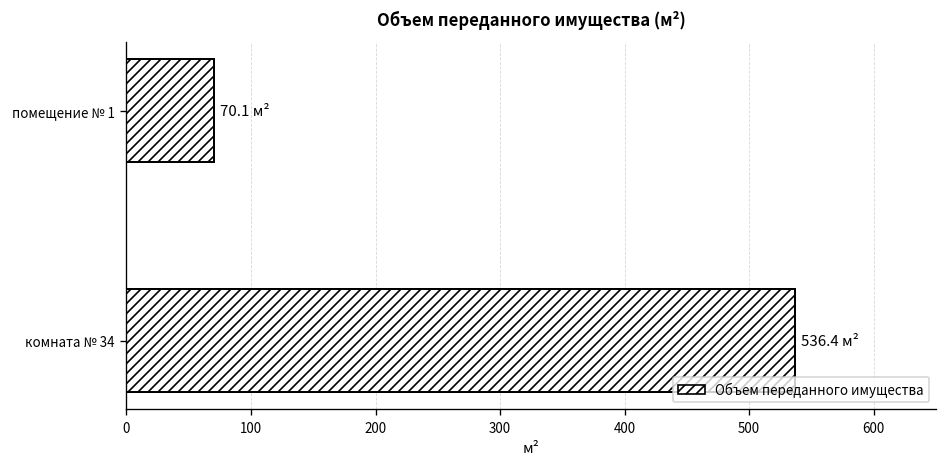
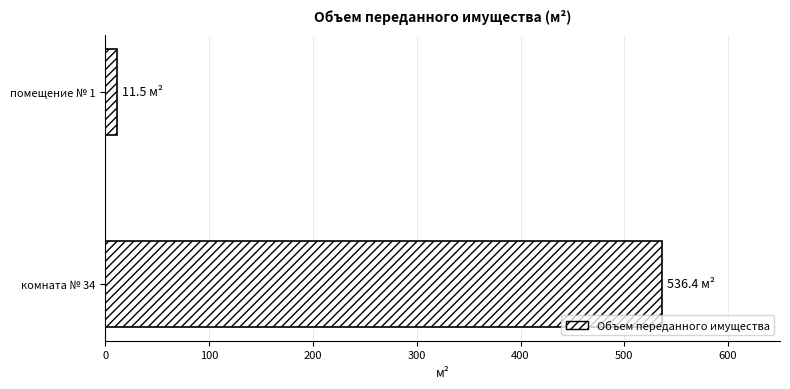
помещение № 1: 70.1 -> 11.5
